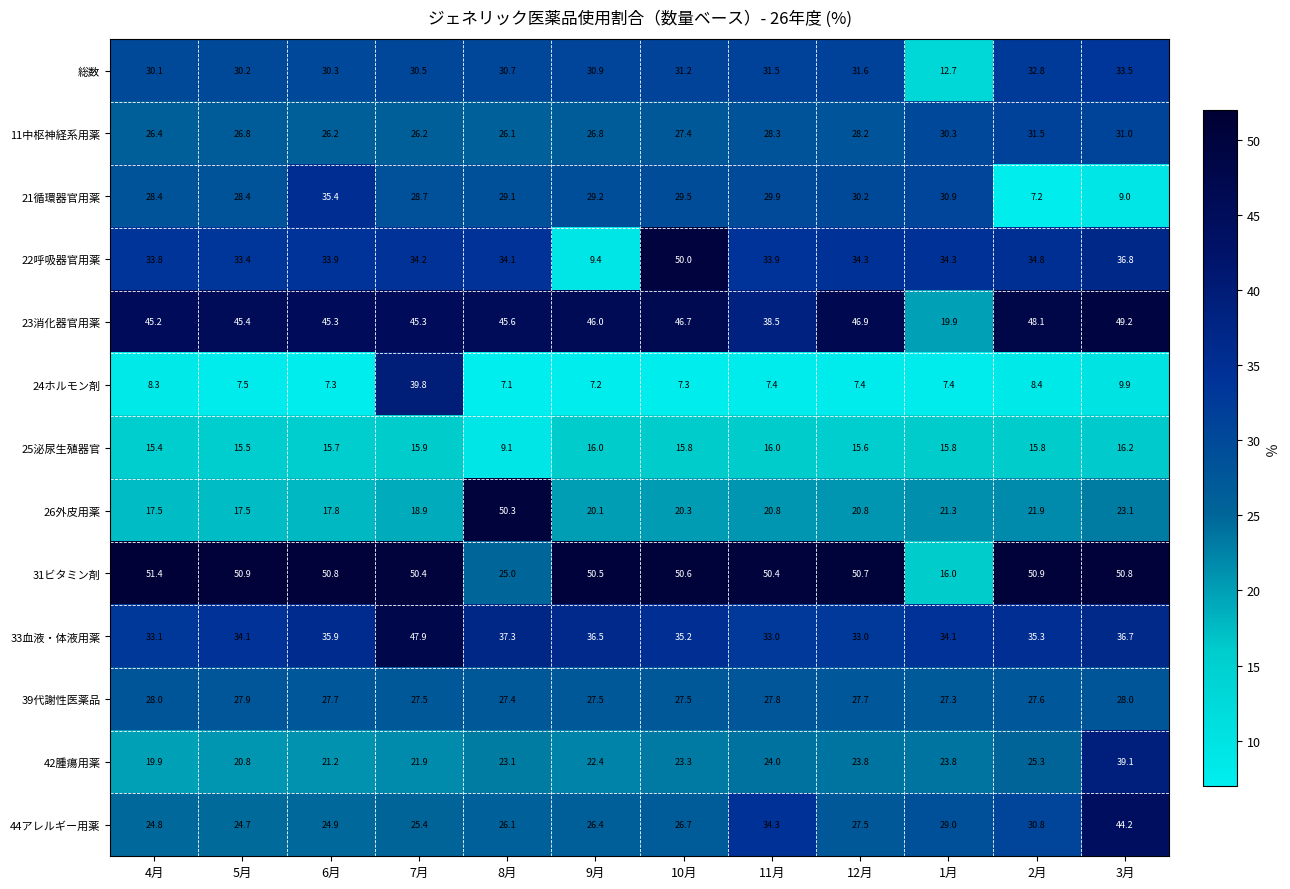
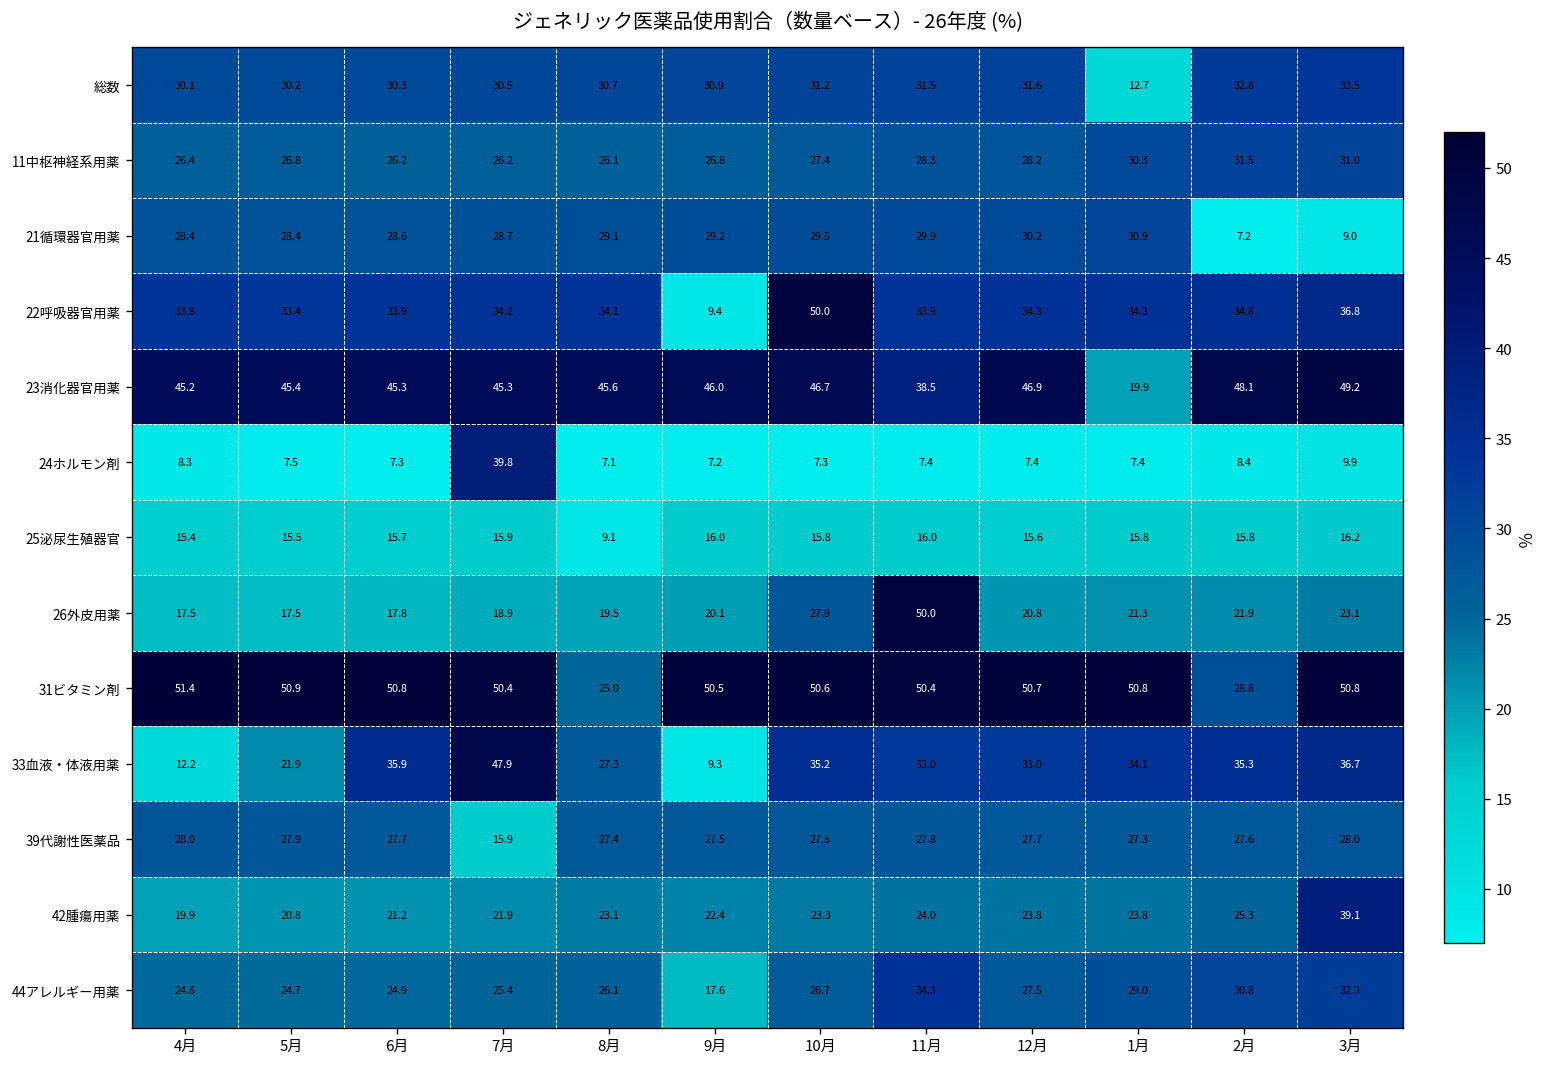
21循環器官用薬, 6月: 35.4 -> 28.6
26外皮用薬, 8月: 50.3 -> 19.5
26外皮用薬, 10月: 20.3 -> 27.9
26外皮用薬, 11月: 20.8 -> 50.0
31ビタミン剤, 1月: 16.0 -> 50.8
31ビタミン剤, 2月: 50.9 -> 28.8
33血液・体液用薬, 4月: 33.1 -> 12.2
33血液・体液用薬, 5月: 34.1 -> 21.9
33血液・体液用薬, 8月: 37.3 -> 27.3
33血液・体液用薬, 9月: 36.5 -> 9.3
39代謝性医薬品, 7月: 27.5 -> 15.9
44アレルギー用薬, 9月: 26.4 -> 17.6
44アレルギー用薬, 3月: 44.2 -> 32.3
